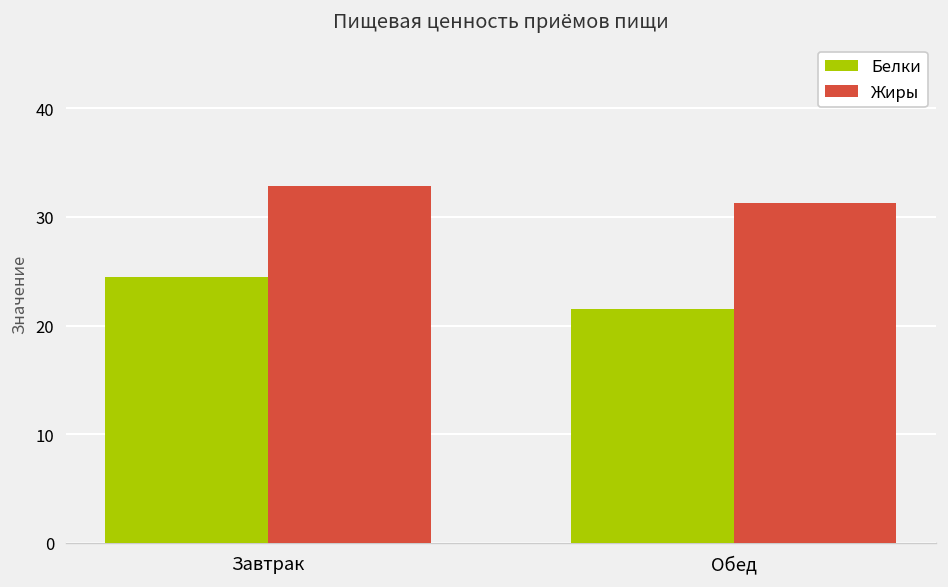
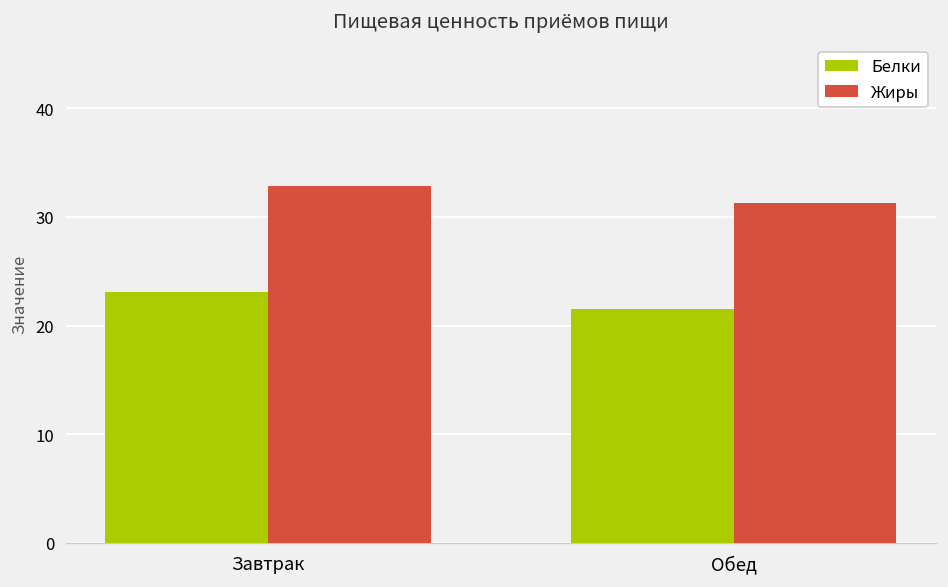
Белки, Завтрак: 24 -> 23
